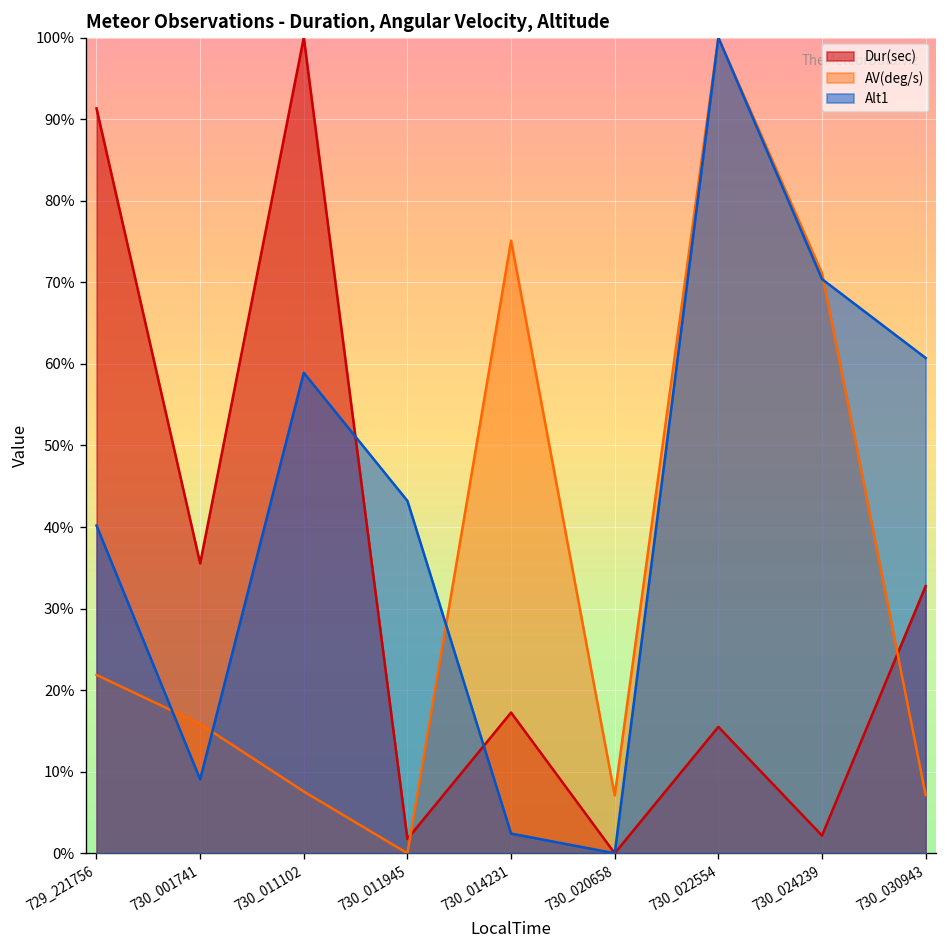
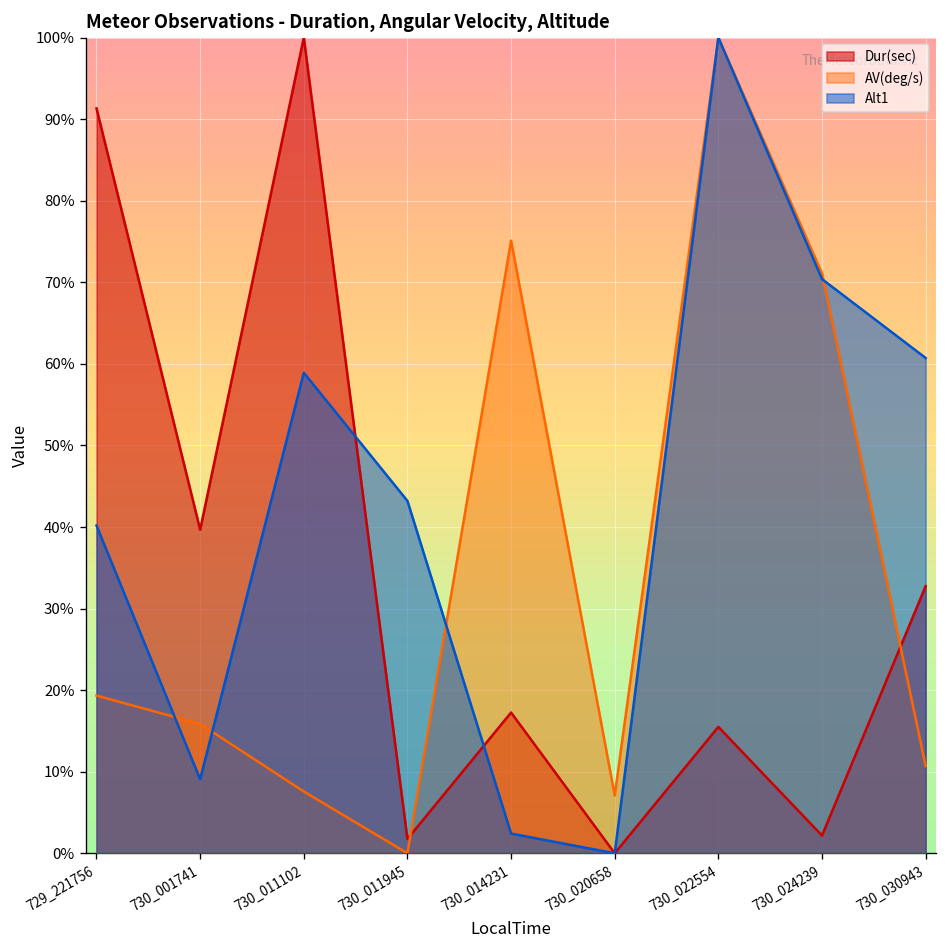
AV(deg/s), 729_221756: 22% -> 19%
Dur(sec), 730_001741: 36% -> 40%
AV(deg/s), 730_030943: 7% -> 11%
